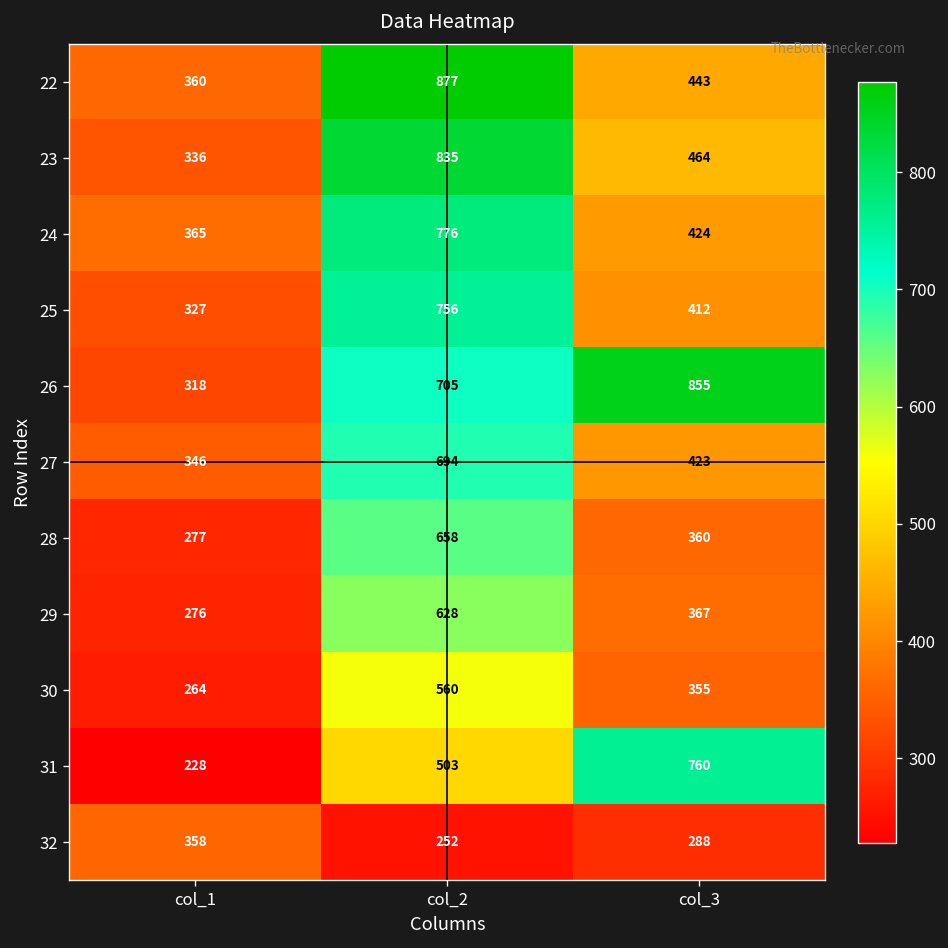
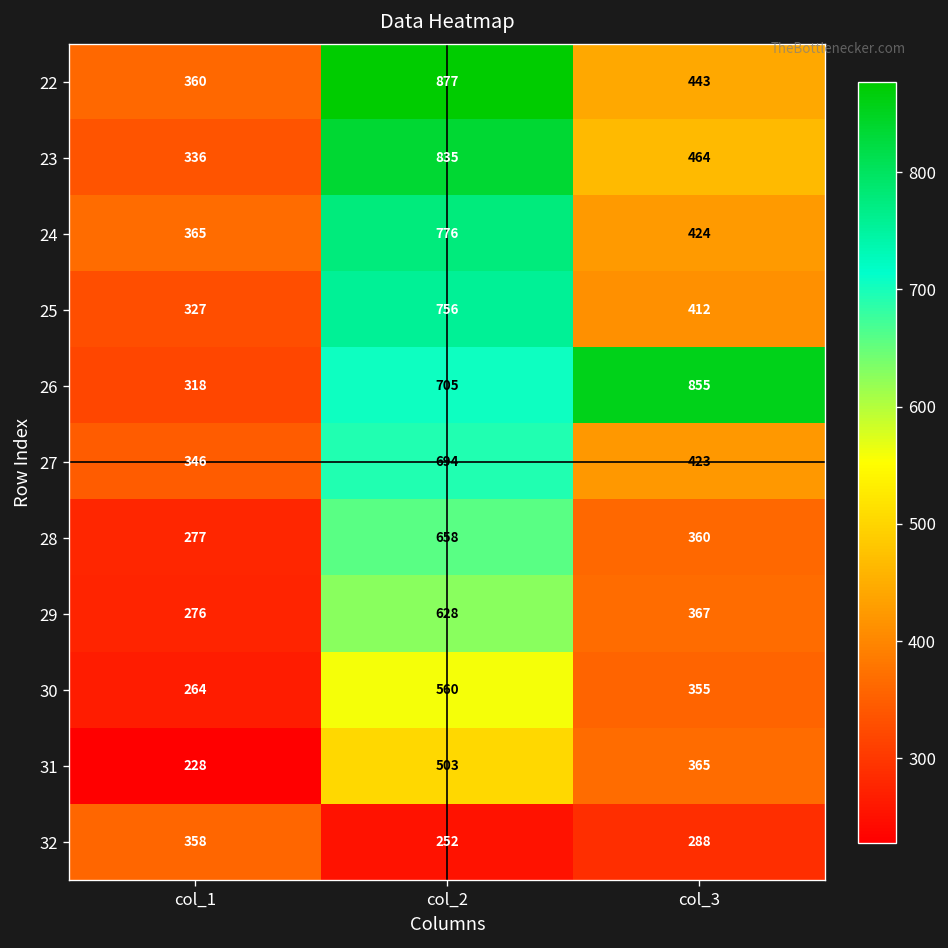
31, col_3: 760 -> 365
